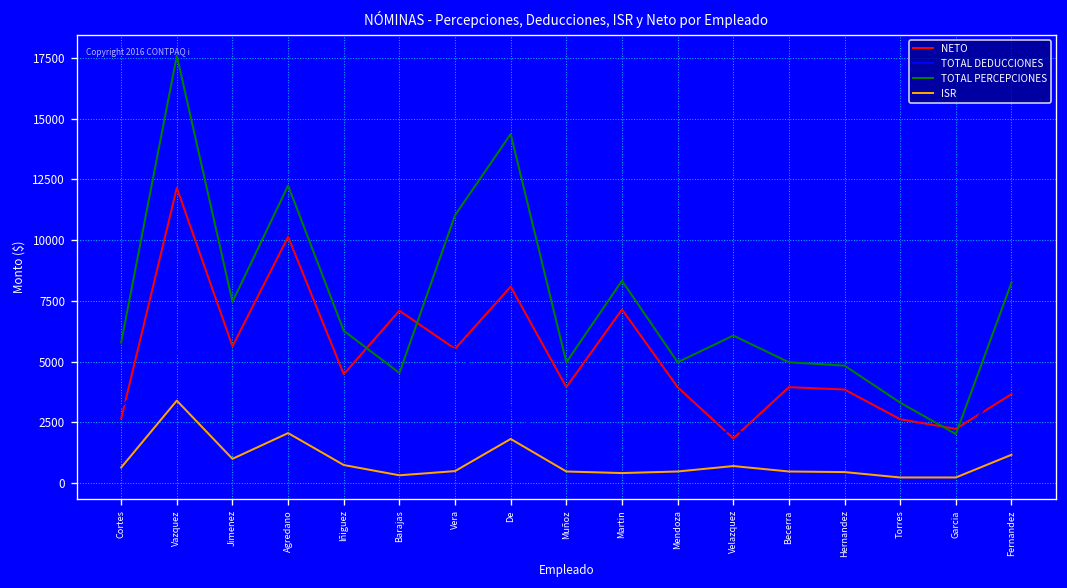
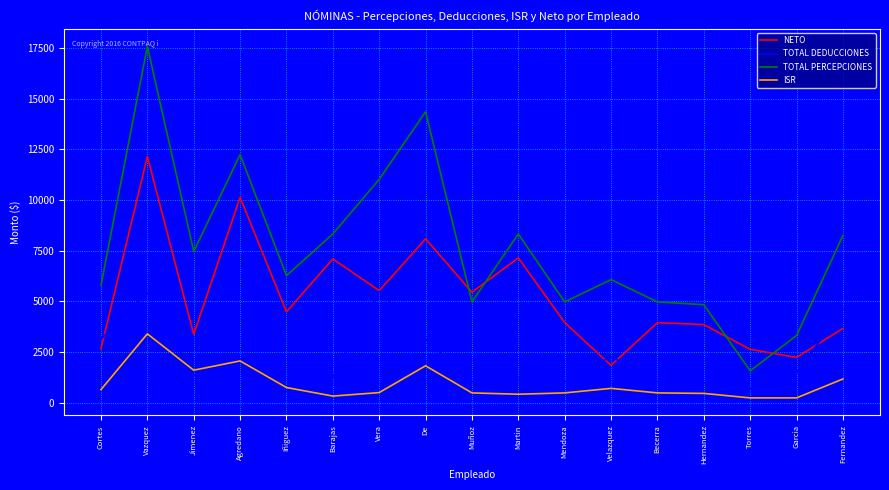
NETO, Jimenez: 5600 -> 3400
ISR, Jimenez: 1000 -> 1600
TOTAL DEDUCCIONES, Barajas: 6300 -> 1200
TOTAL PERCEPCIONES, Barajas: 4500 -> 8300
NETO, Muñoz: 3900 -> 5400
TOTAL PERCEPCIONES, Torres: 3300 -> 1600
TOTAL PERCEPCIONES, Garcia: 2000 -> 3300
